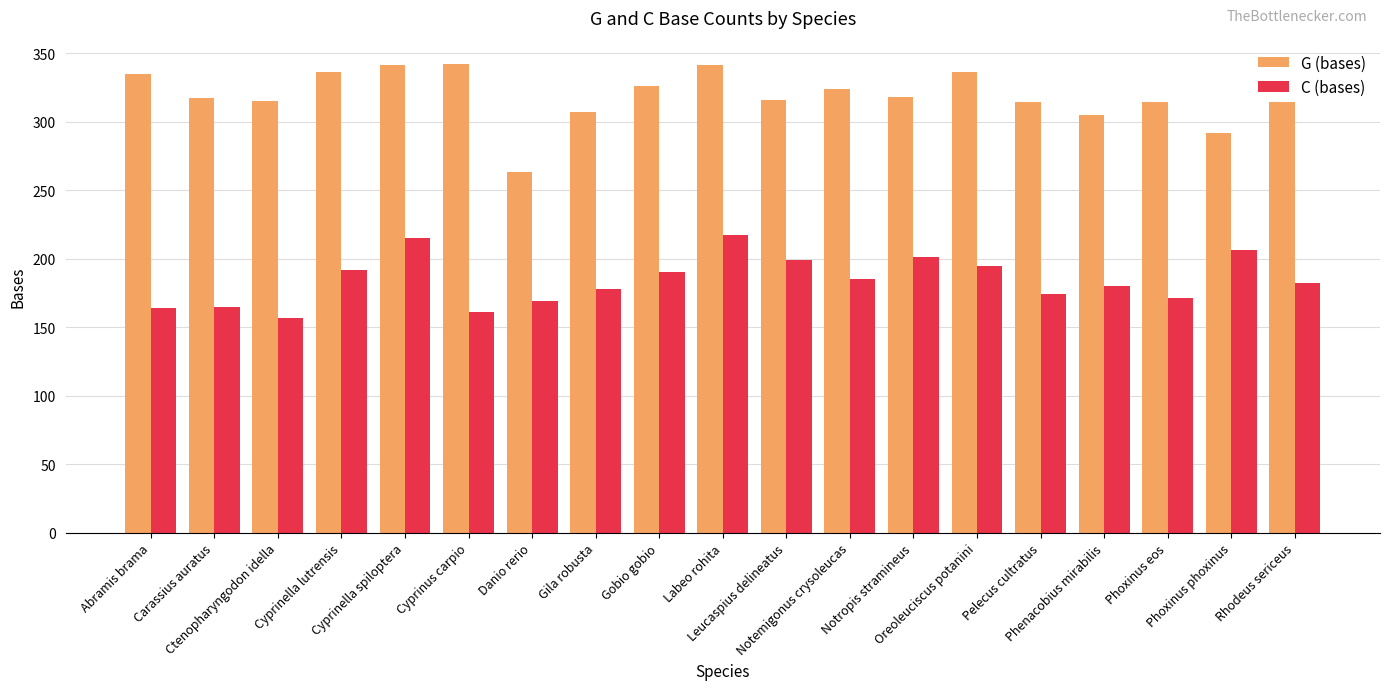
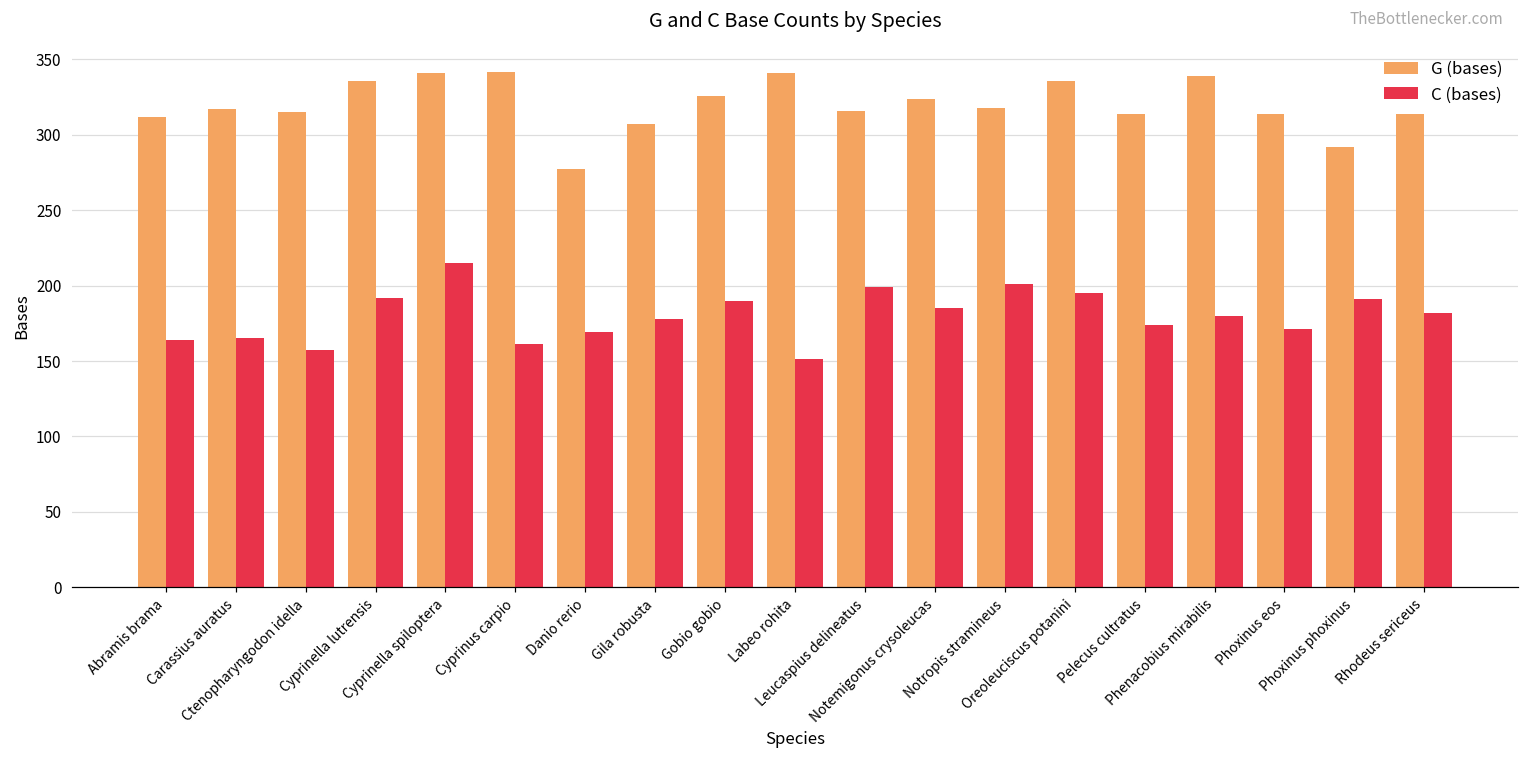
G (bases), Abramis brama: 335 -> 312
G (bases), Danio rerio: 263 -> 277
C (bases), Labeo rohita: 217 -> 151
G (bases), Phenacobius mirabilis: 305 -> 339
C (bases), Phoxinus phoxinus: 206 -> 191
